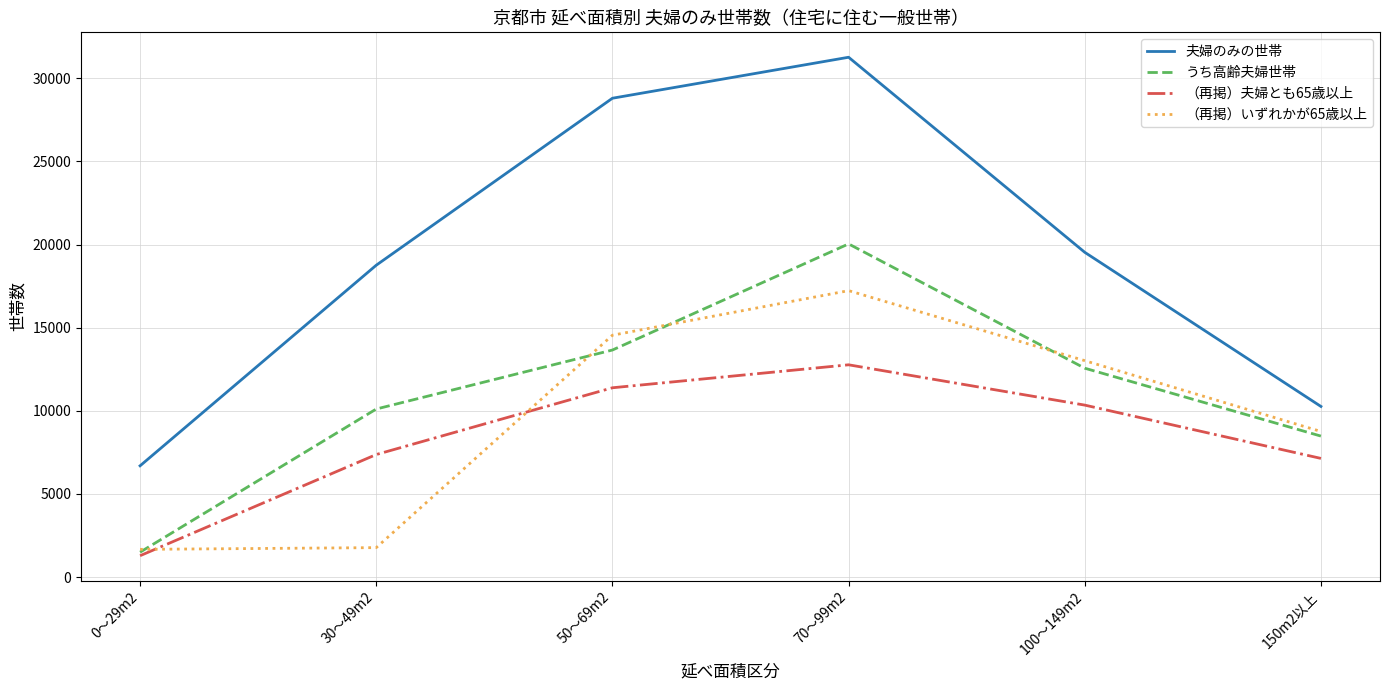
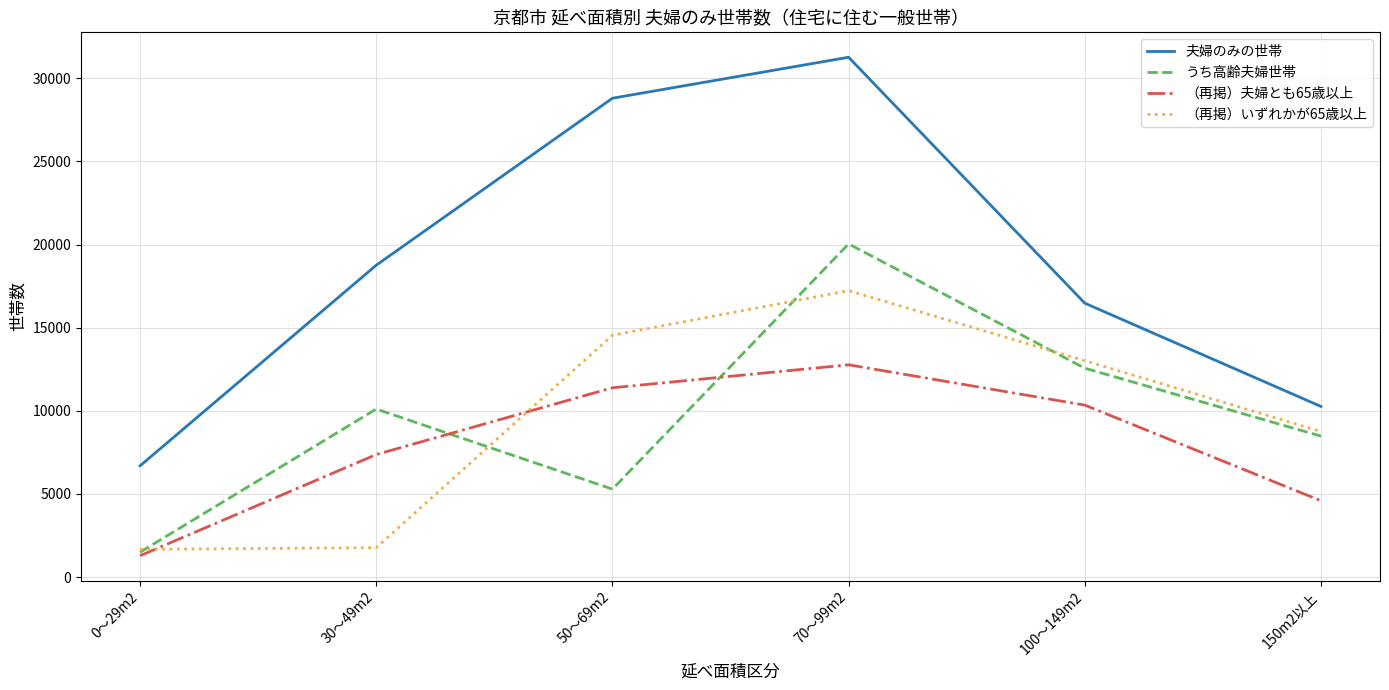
うち高齢夫婦世帯, 50～69m2: 13700 -> 5300
夫婦のみの世帯, 100～149m2: 19500 -> 16500
（再掲）夫婦とも65歳以上, 150m2以上: 7100 -> 4600
